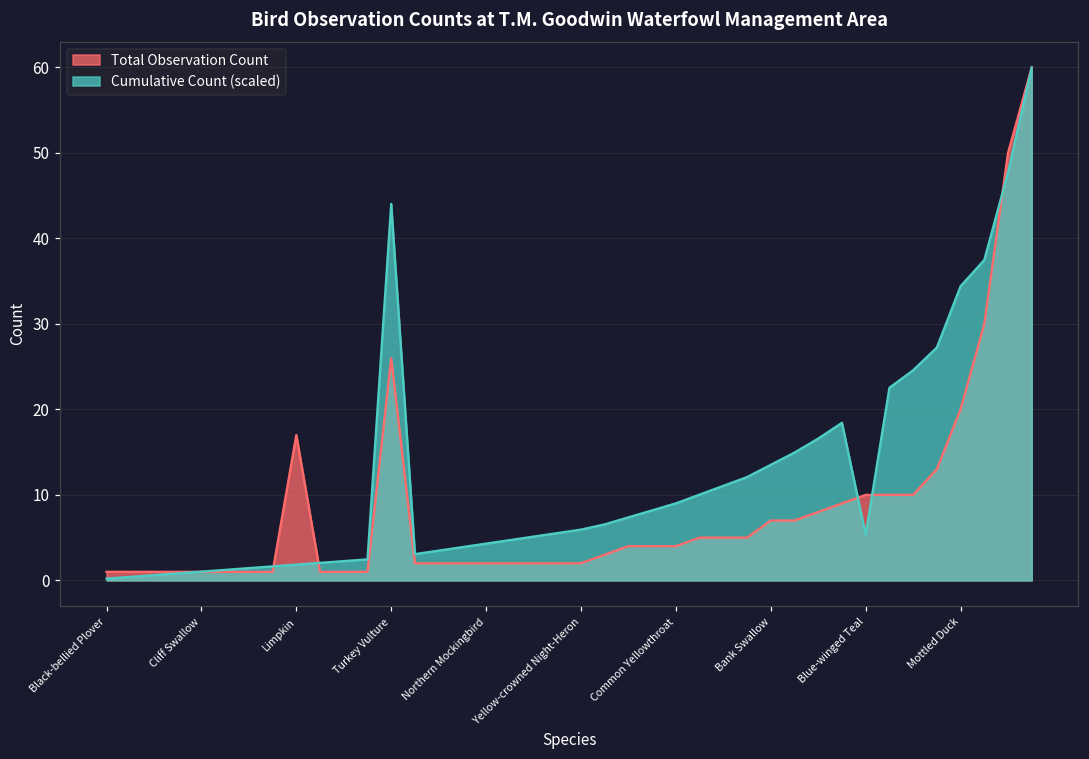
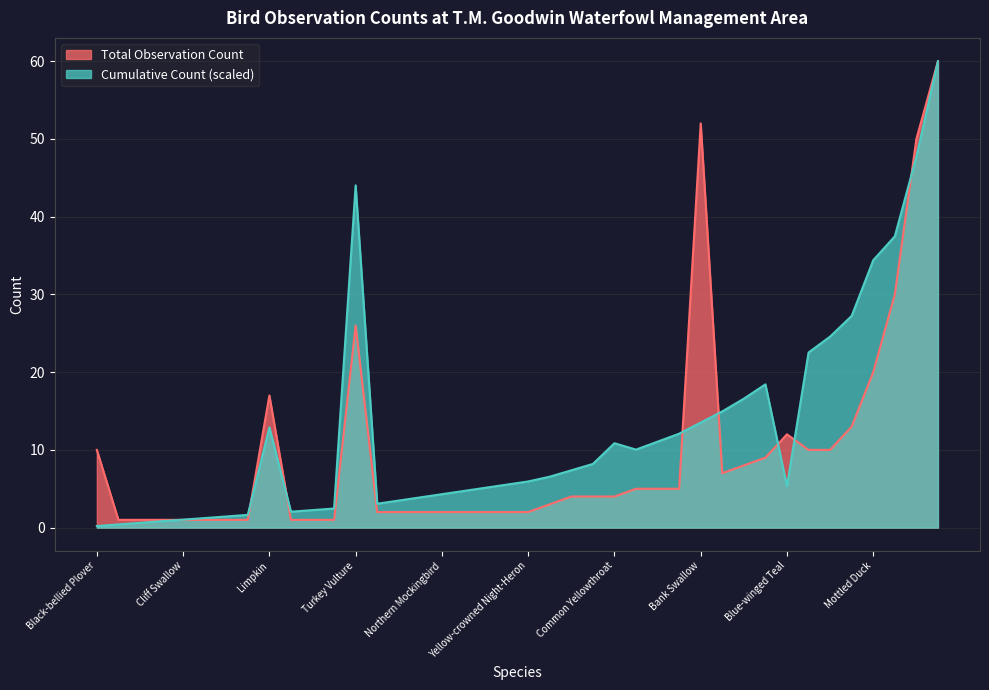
Total Observation Count, Black-bellied Plover: 1 -> 10
Cumulative Count (scaled), Limpkin: 2 -> 13
Cumulative Count (scaled), Common Yellowthroat: 9 -> 11
Total Observation Count, Bank Swallow: 7 -> 52
Total Observation Count, Blue-winged Teal: 10 -> 12
